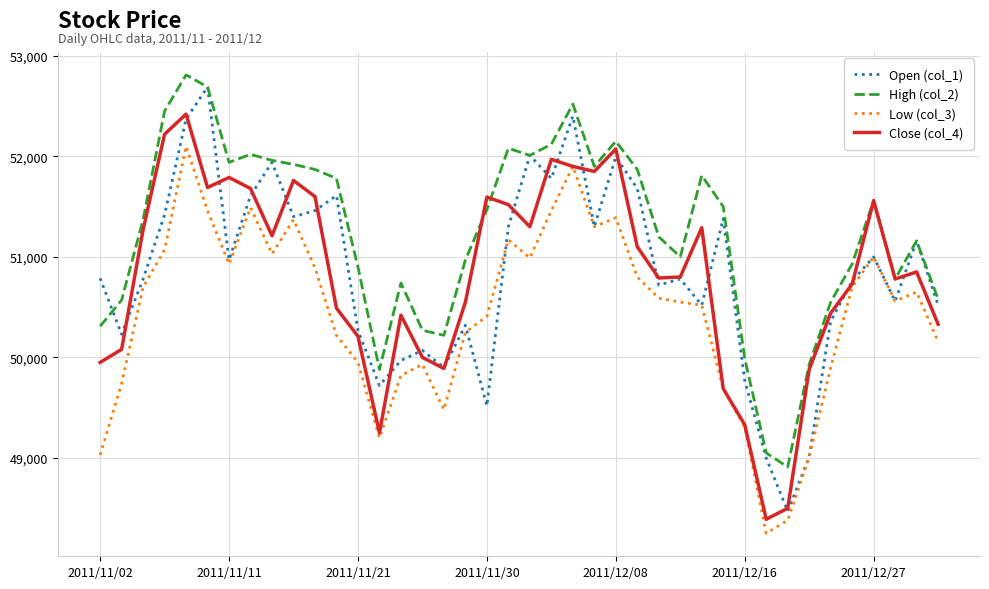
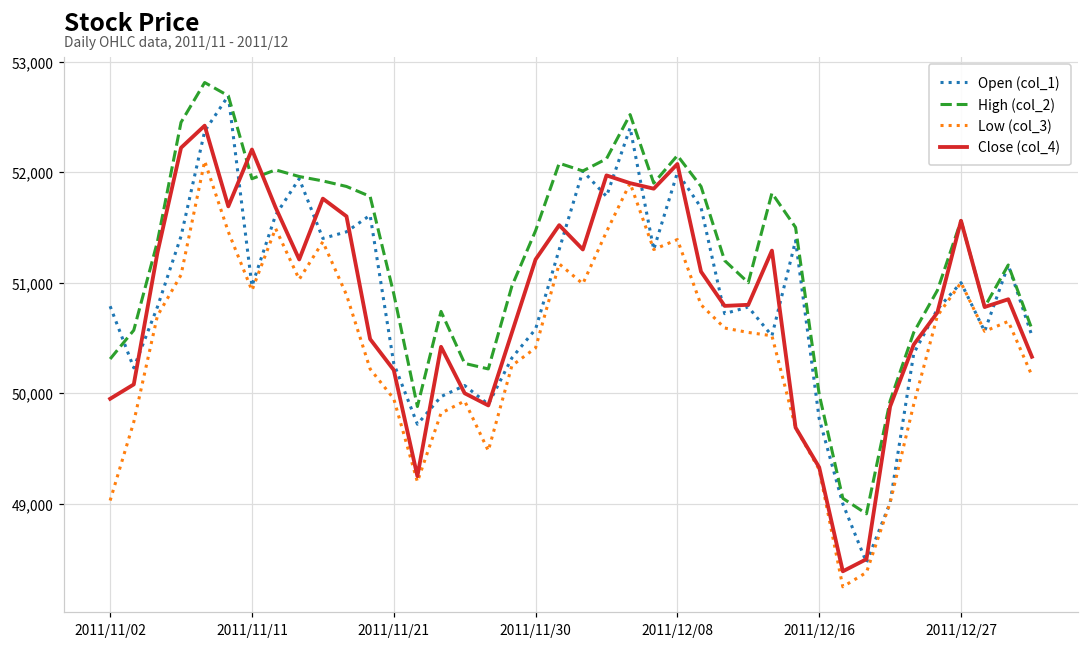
Close (col_4), 2011/11/11: 51,790 -> 52,200
Open (col_1), 2011/11/30: 49,520 -> 50,580
Close (col_4), 2011/11/30: 51,600 -> 51,210
